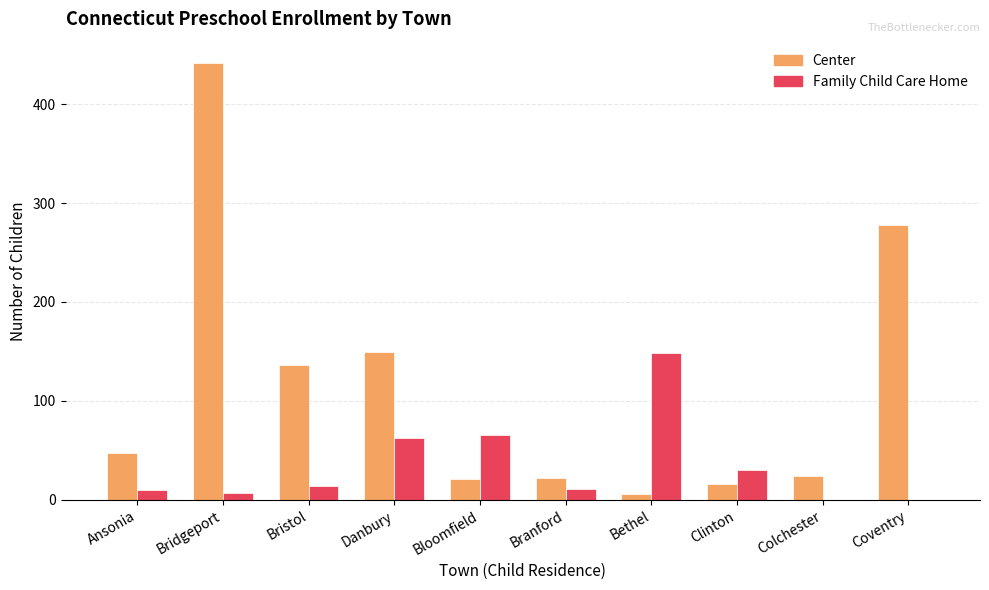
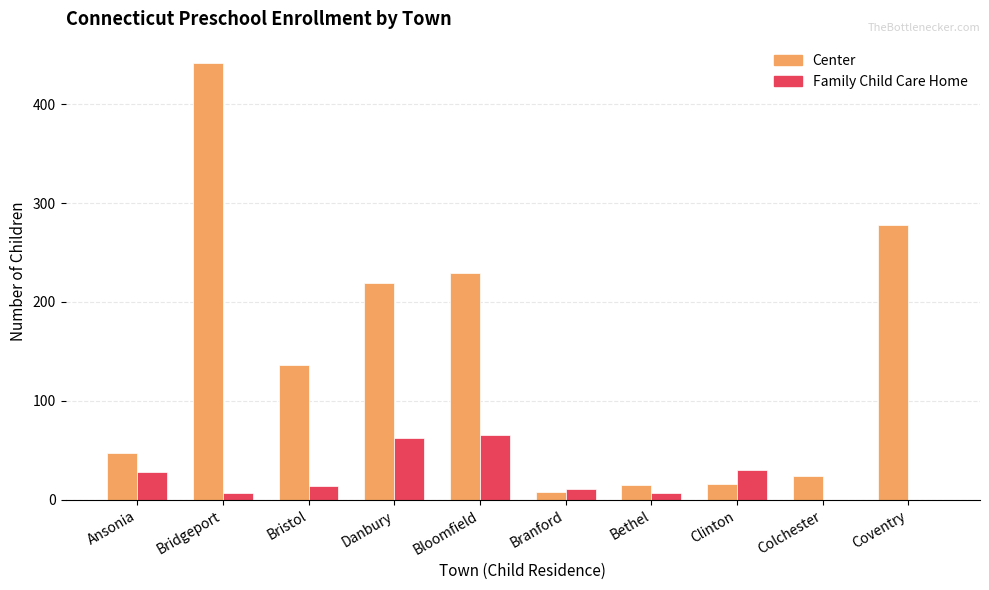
Family Child Care Home, Ansonia: 10 -> 30
Center, Danbury: 150 -> 220
Center, Bloomfield: 20 -> 230
Center, Branford: 20 -> 10
Center, Bethel: 10 -> 20
Family Child Care Home, Bethel: 150 -> 10
